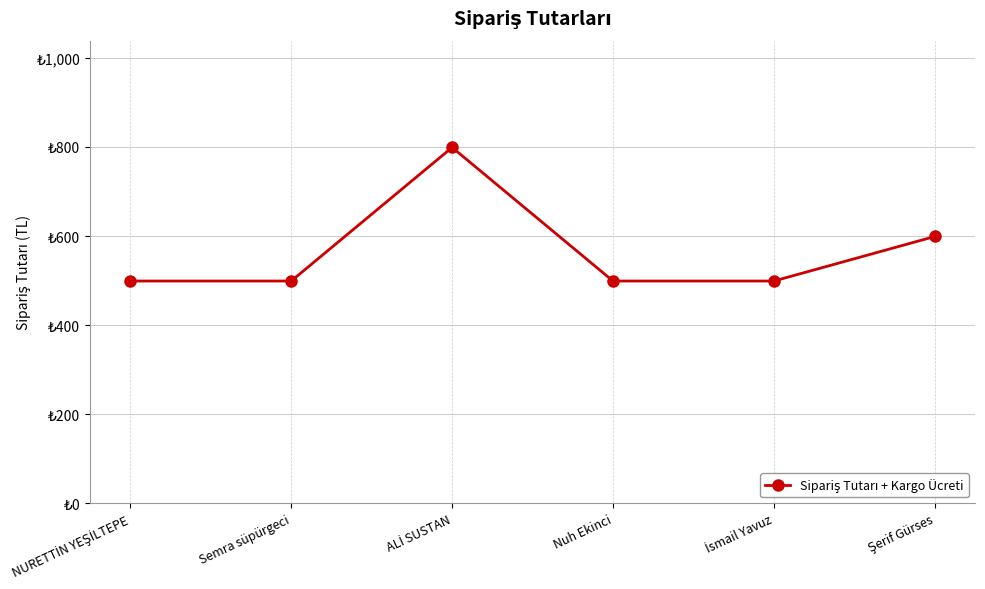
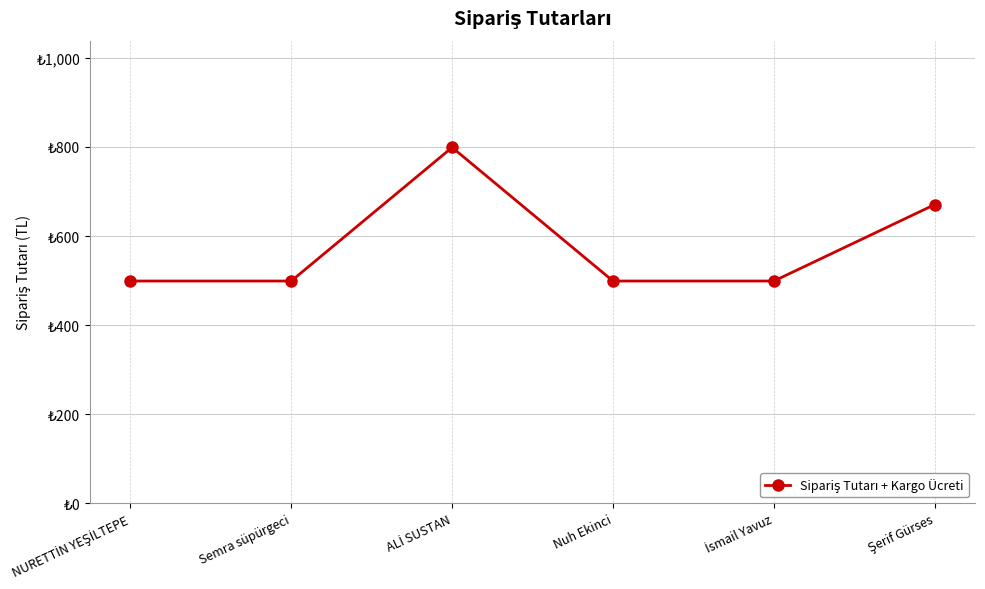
Şerif Gürses: ₺600 -> ₺670
